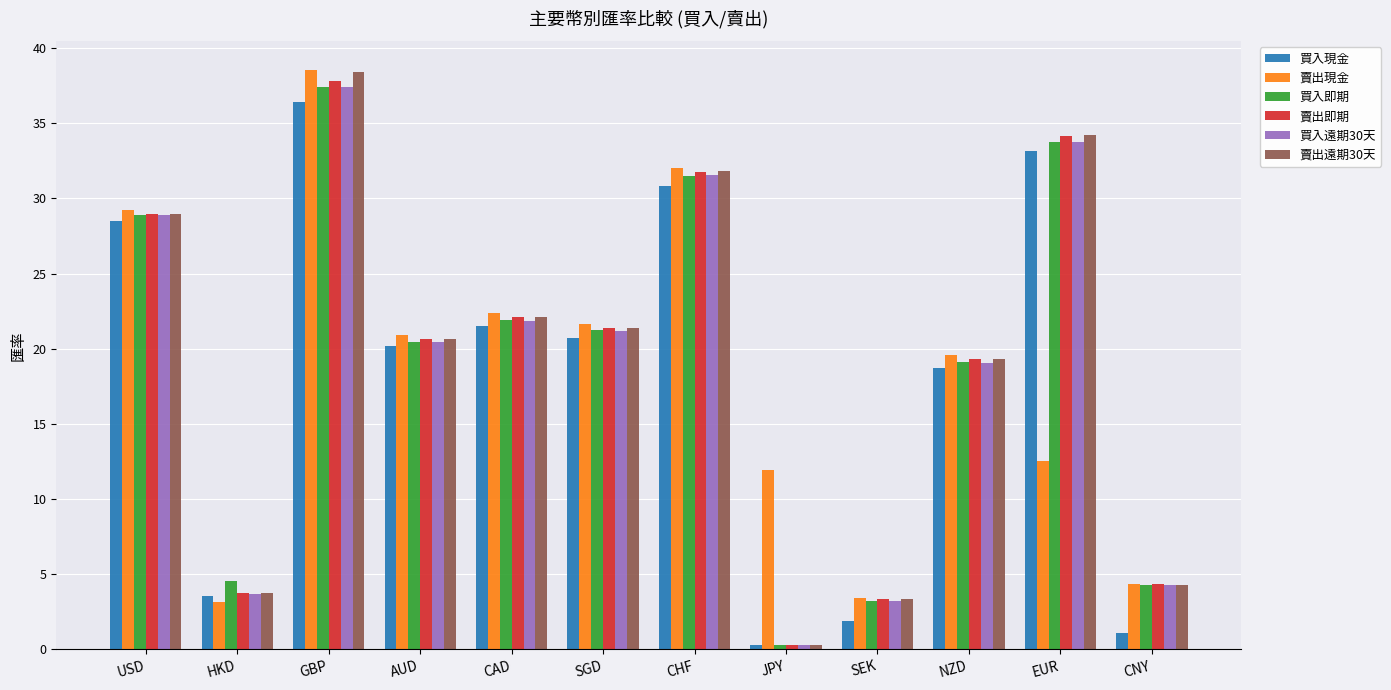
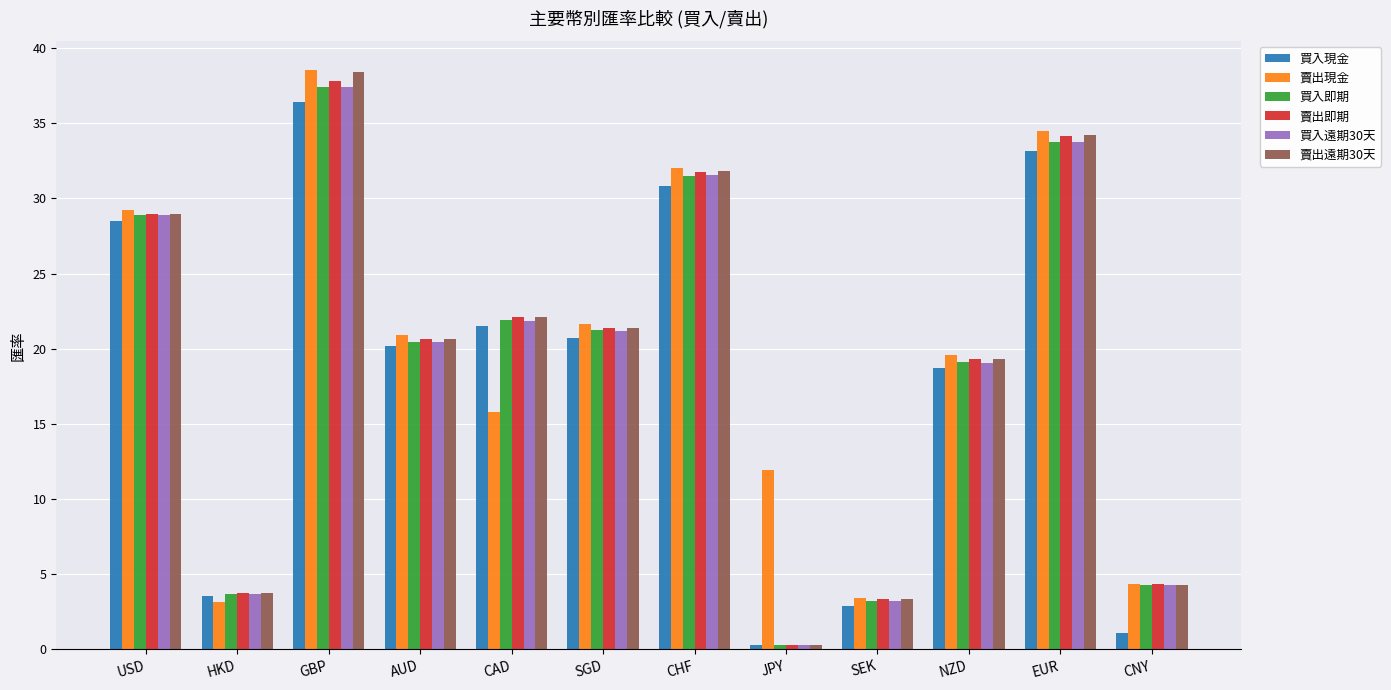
買入即期, HKD: 4.5 -> 3.7
賣出現金, CAD: 22.4 -> 15.8
買入現金, SEK: 1.9 -> 2.9
賣出現金, EUR: 12.6 -> 34.5
